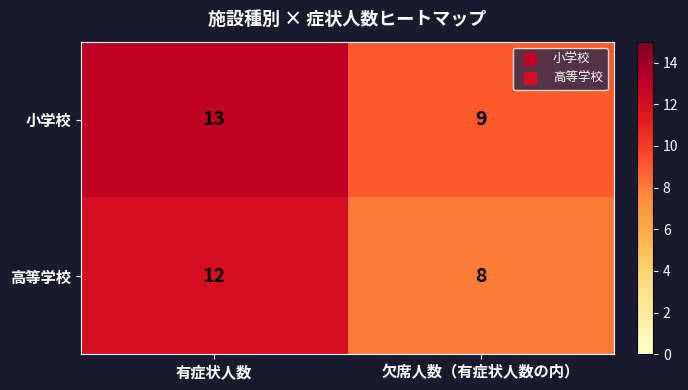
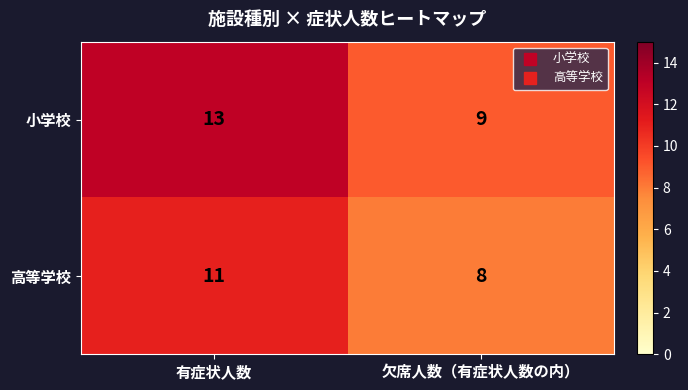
高等学校, 有症状人数: 12 -> 11
